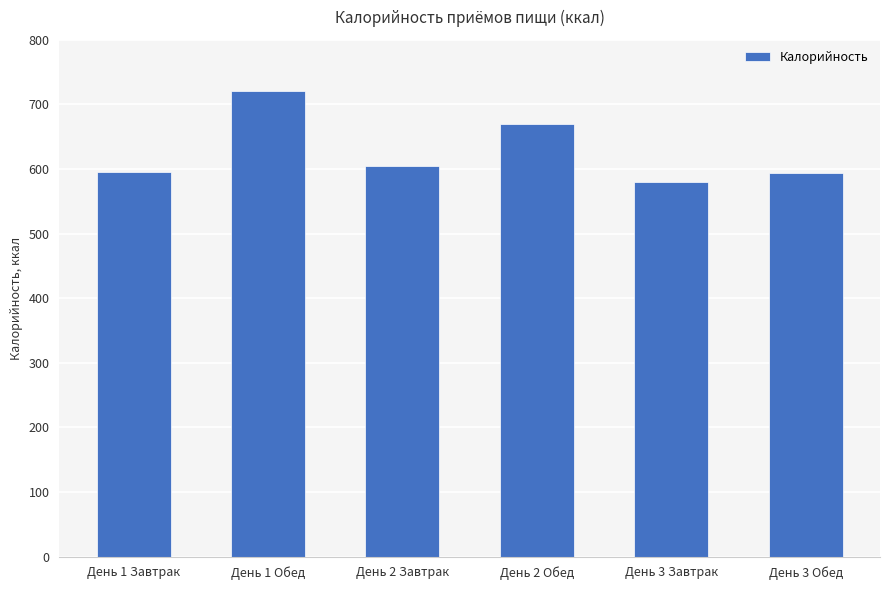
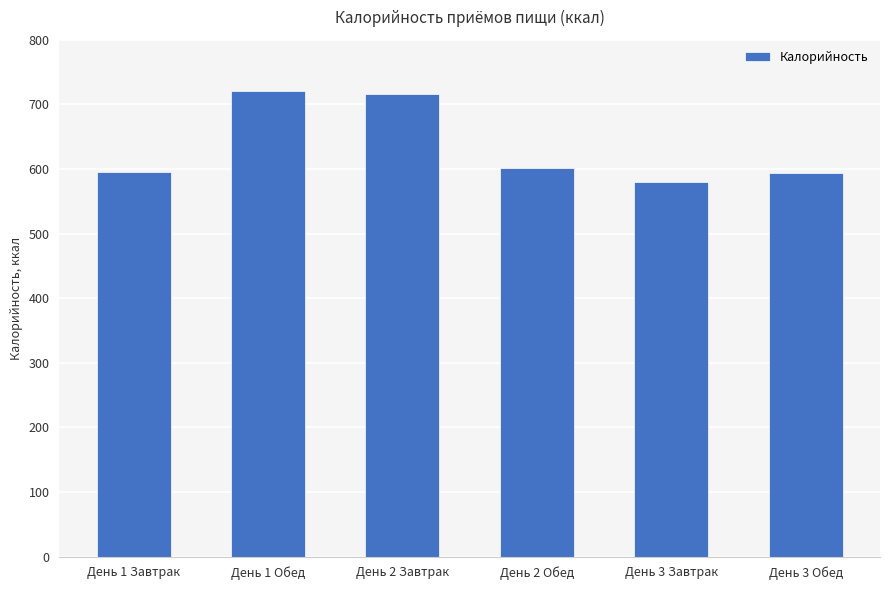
День 2 Завтрак: 600 -> 720
День 2 Обед: 670 -> 600
